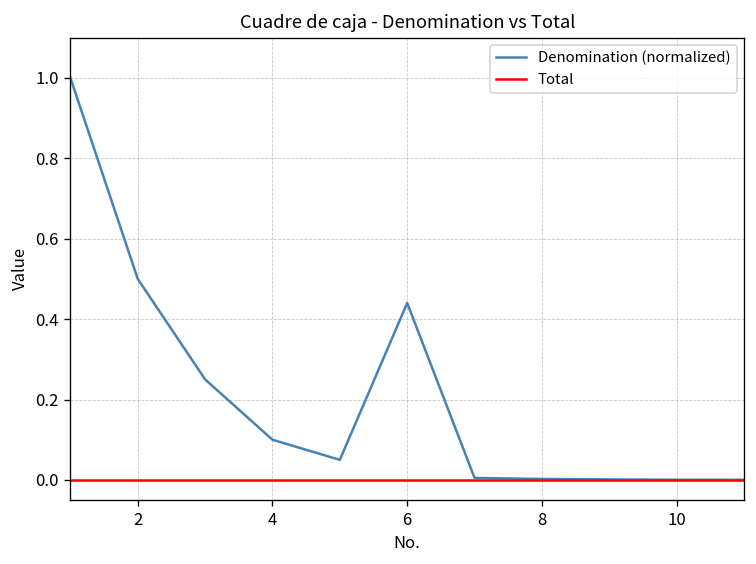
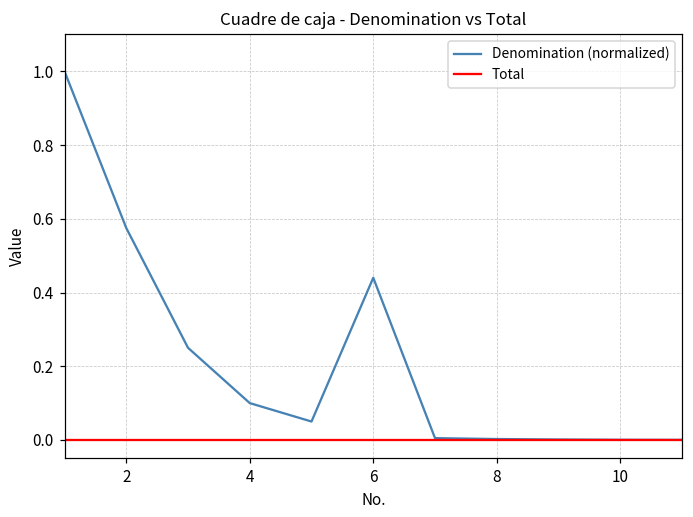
Denomination (normalized), 2: 0.50 -> 0.58
